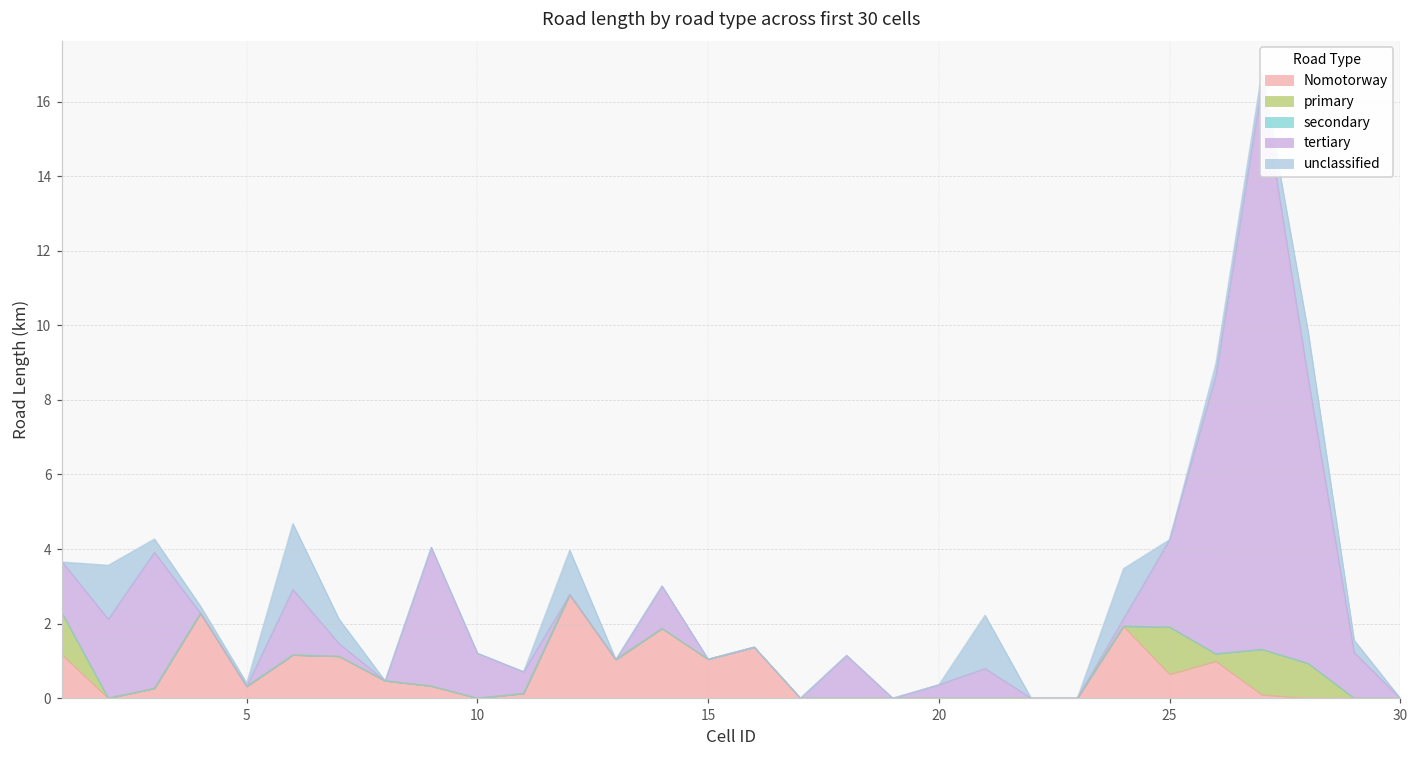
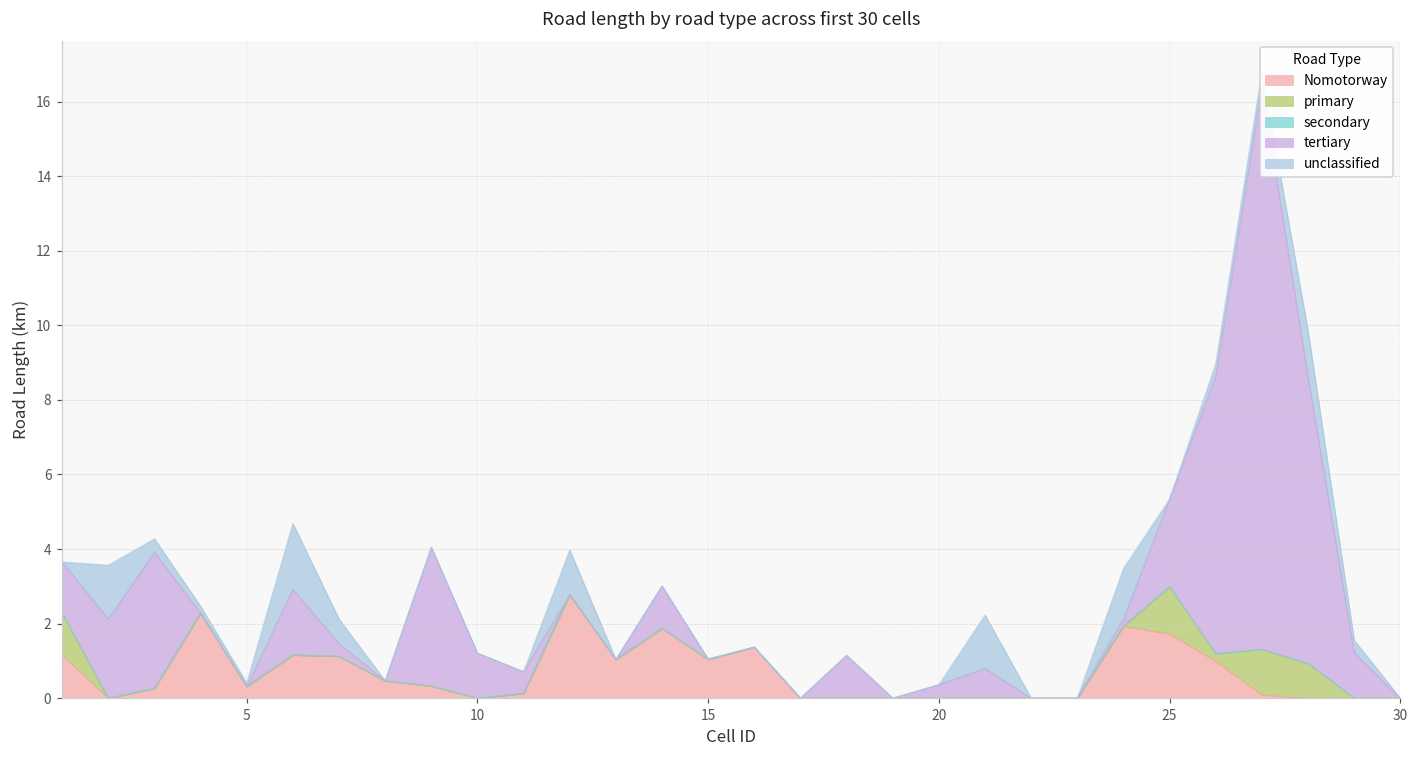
Nomotorway, 25: 0.6 -> 1.7
